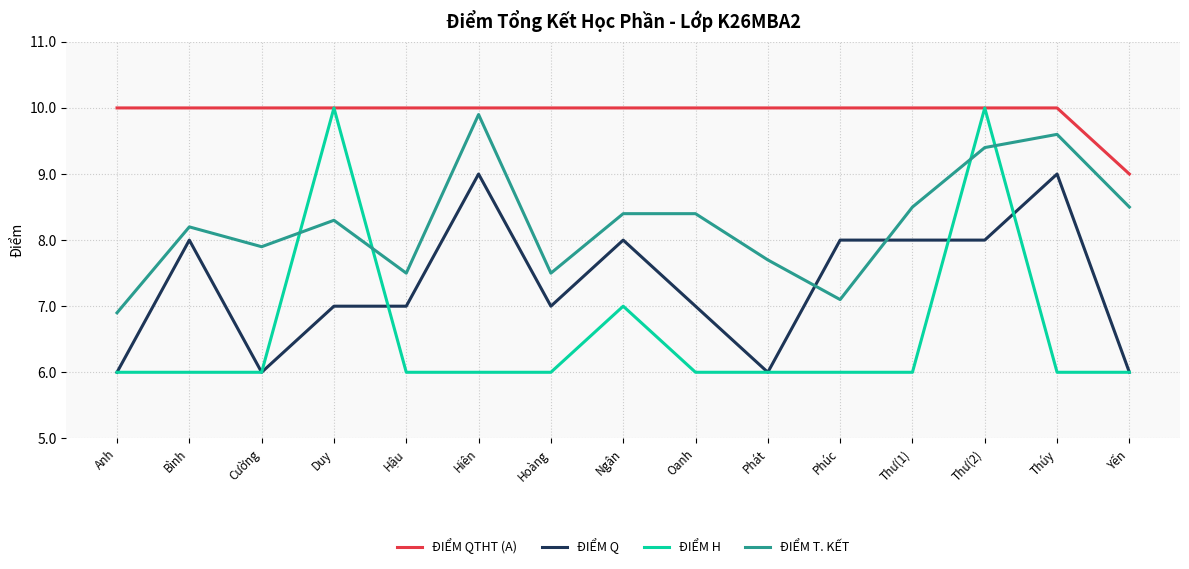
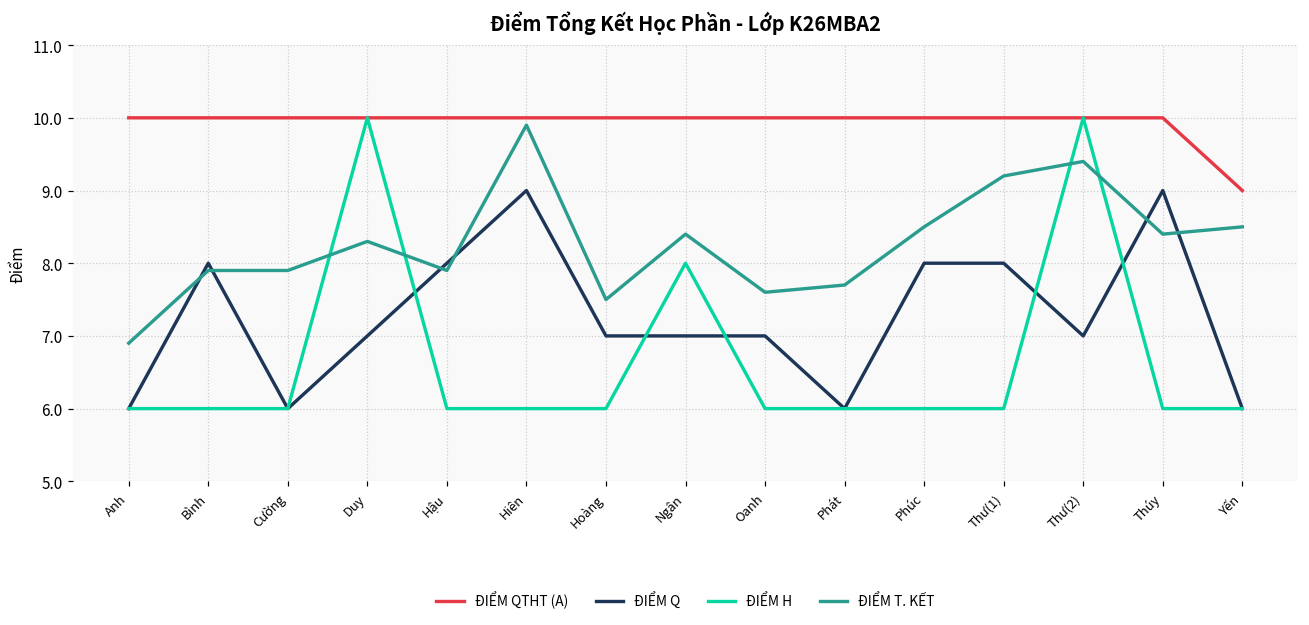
ĐIỂM T. KẾT, Bình: 8.2 -> 7.9
ĐIỂM Q, Hậu: 7 -> 8
ĐIỂM T. KẾT, Hậu: 7.5 -> 7.9
ĐIỂM Q, Ngân: 8 -> 7
ĐIỂM H, Ngân: 7 -> 8
ĐIỂM T. KẾT, Oanh: 8.4 -> 7.6
ĐIỂM T. KẾT, Phúc: 7.1 -> 8.5
ĐIỂM T. KẾT, Thư(1): 8.5 -> 9.2
ĐIỂM Q, Thư(2): 8 -> 7
ĐIỂM T. KẾT, Thúy: 9.6 -> 8.4
